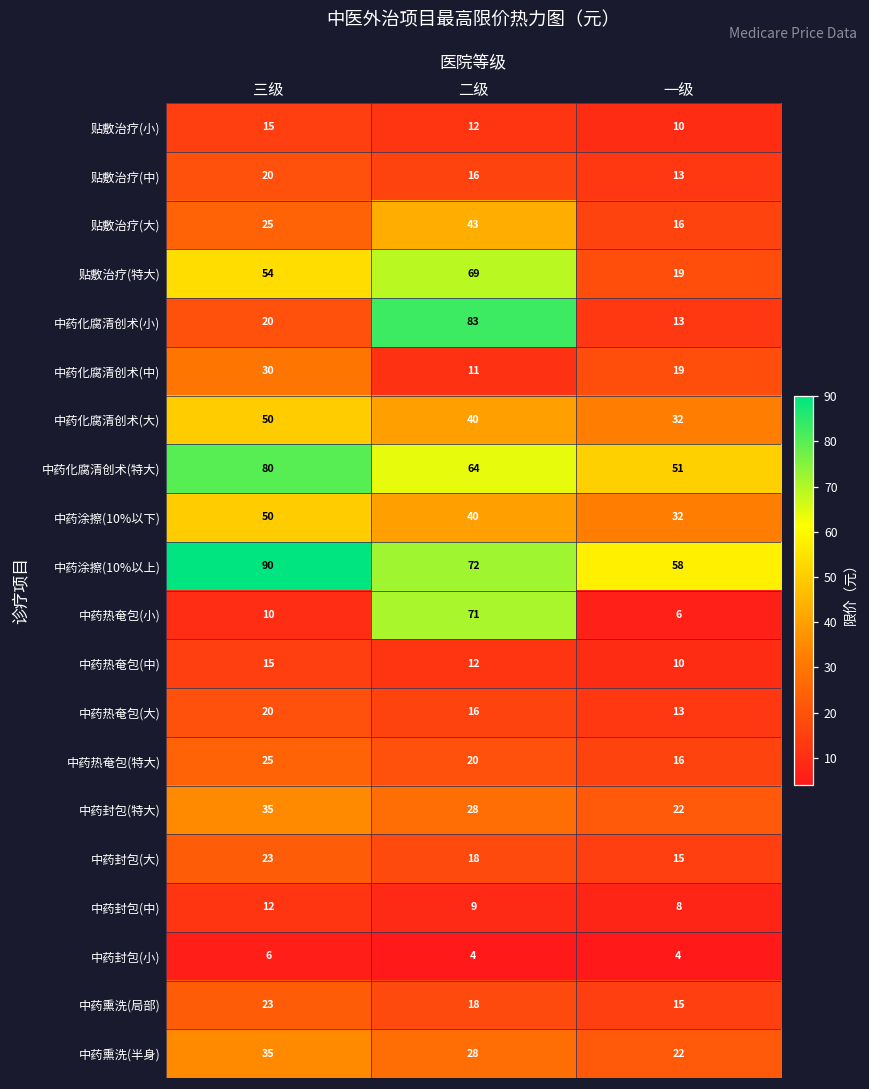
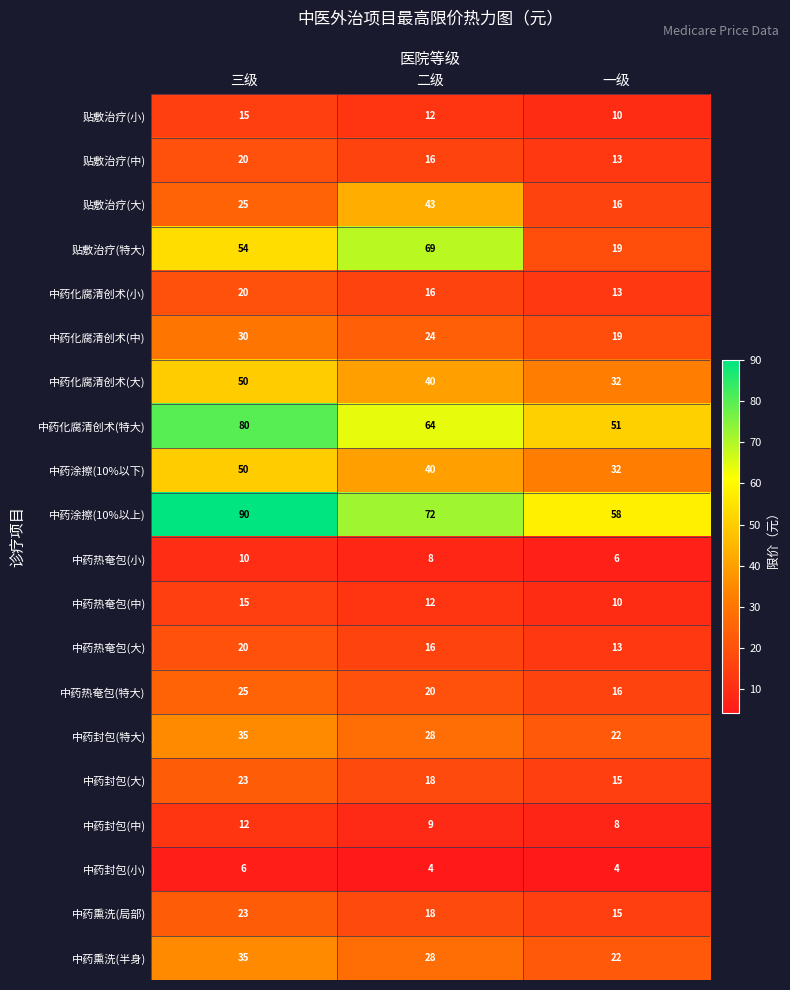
中药化腐清创术(小), 二级: 83 -> 16
中药化腐清创术(中), 二级: 11 -> 24
中药热奄包(小), 二级: 71 -> 8
